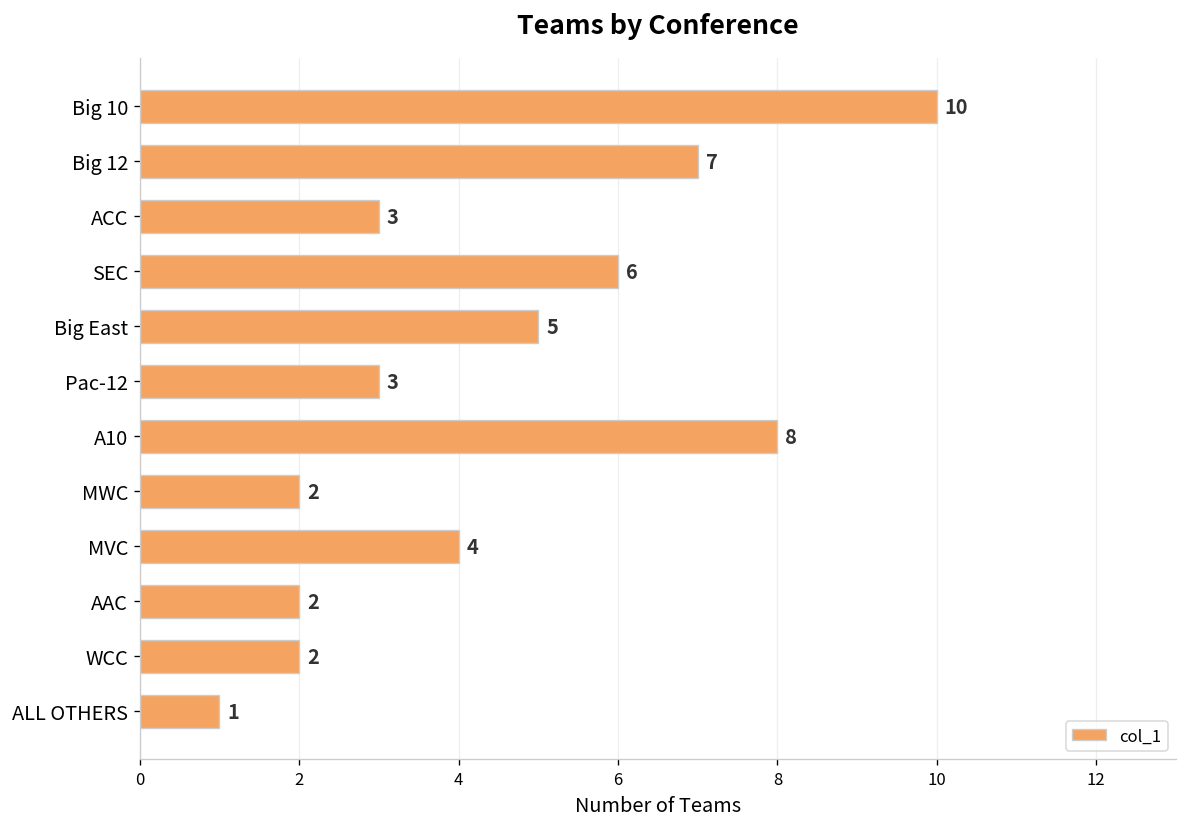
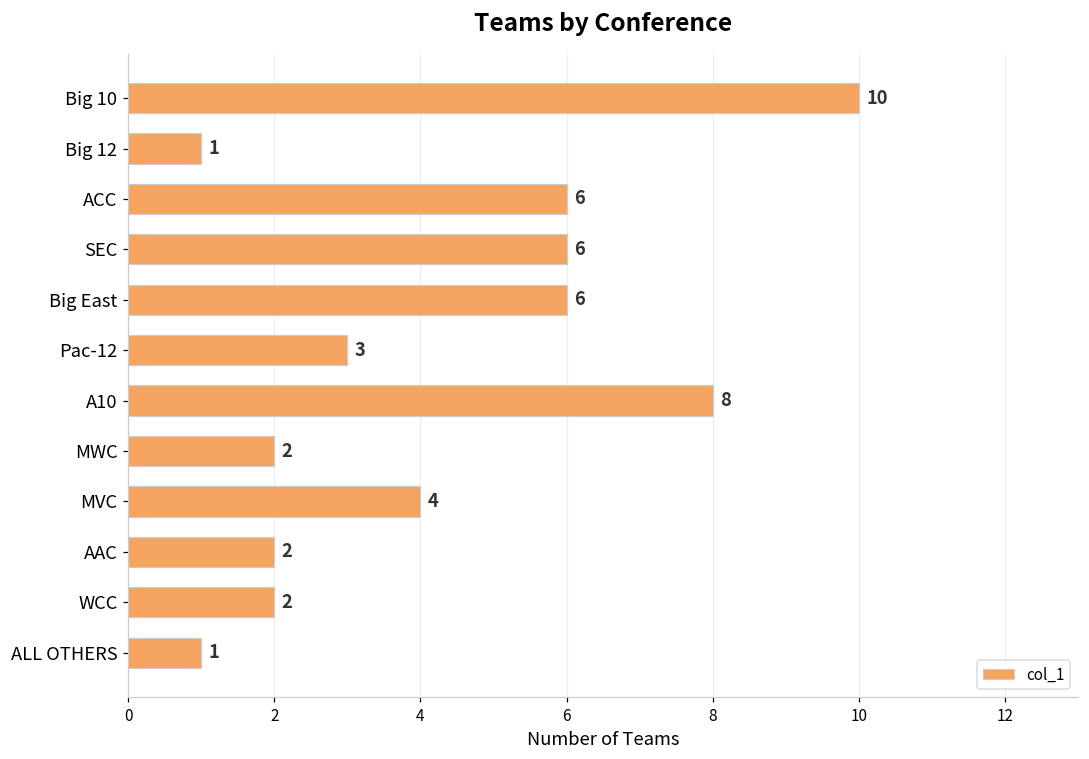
Big 12: 7 -> 1
ACC: 3 -> 6
Big East: 5 -> 6
